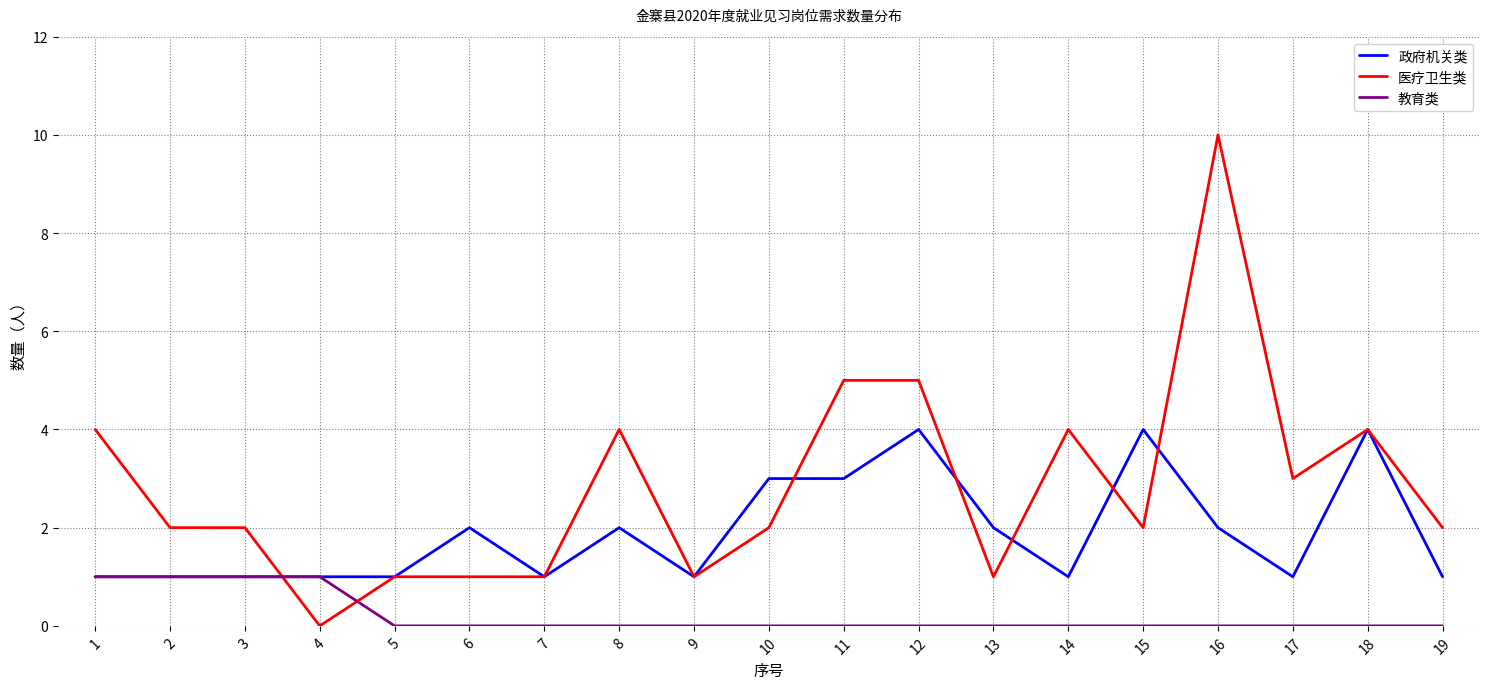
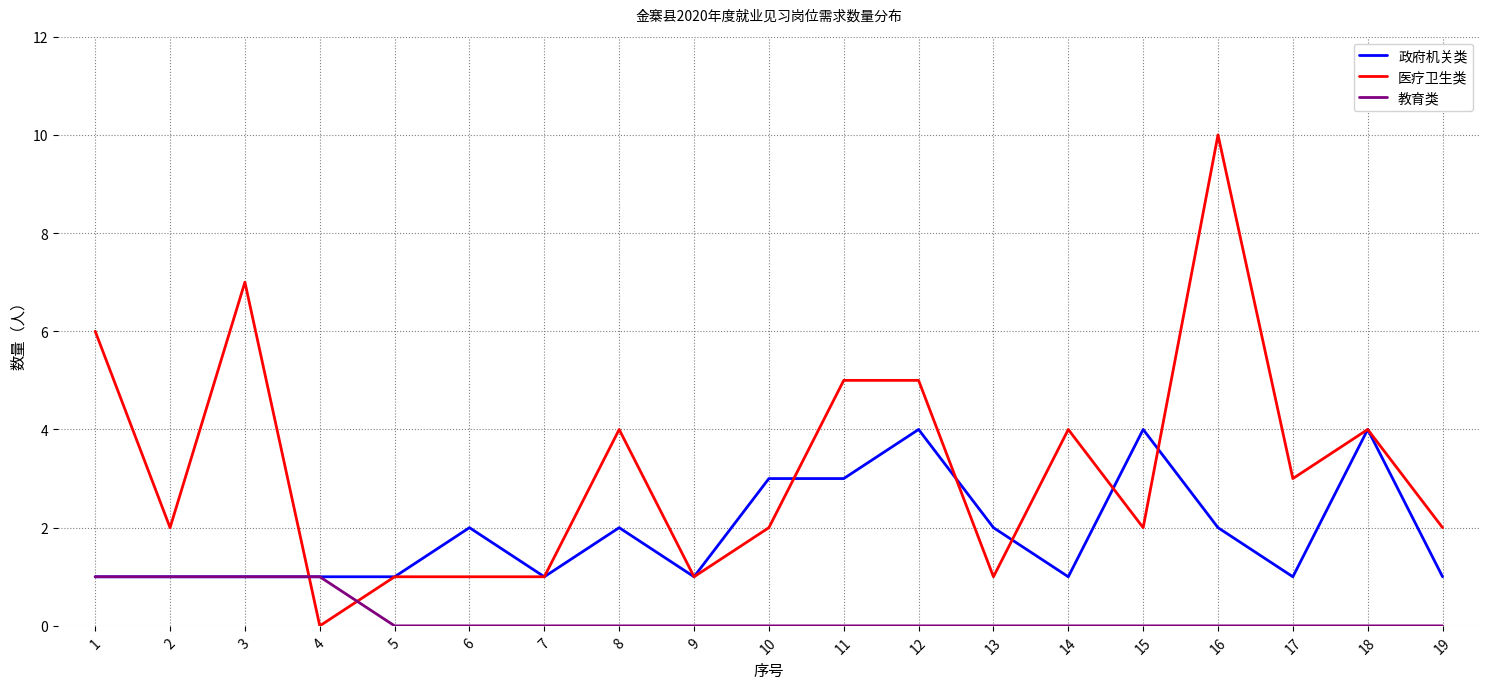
医疗卫生类, 1: 4 -> 6
医疗卫生类, 3: 2 -> 7
